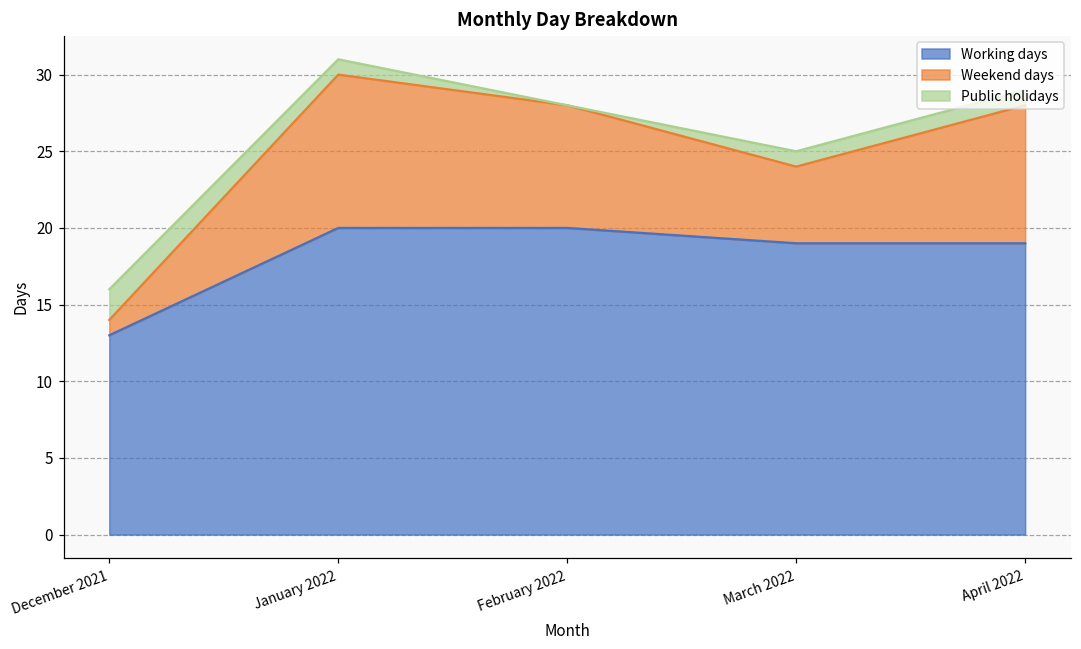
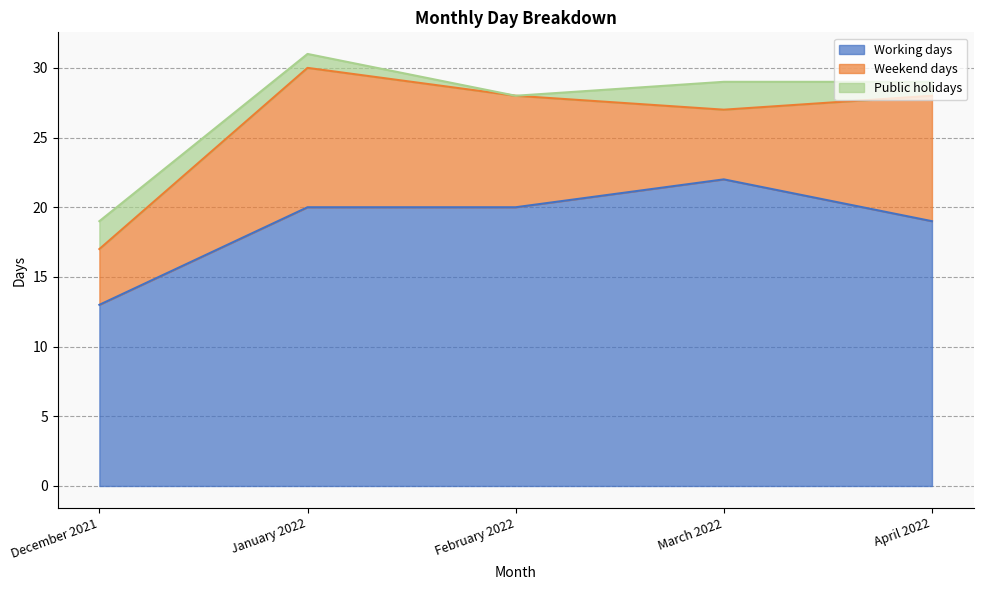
Weekend days, December 2021: 1 -> 4
Working days, March 2022: 19 -> 22
Public holidays, March 2022: 1 -> 2
